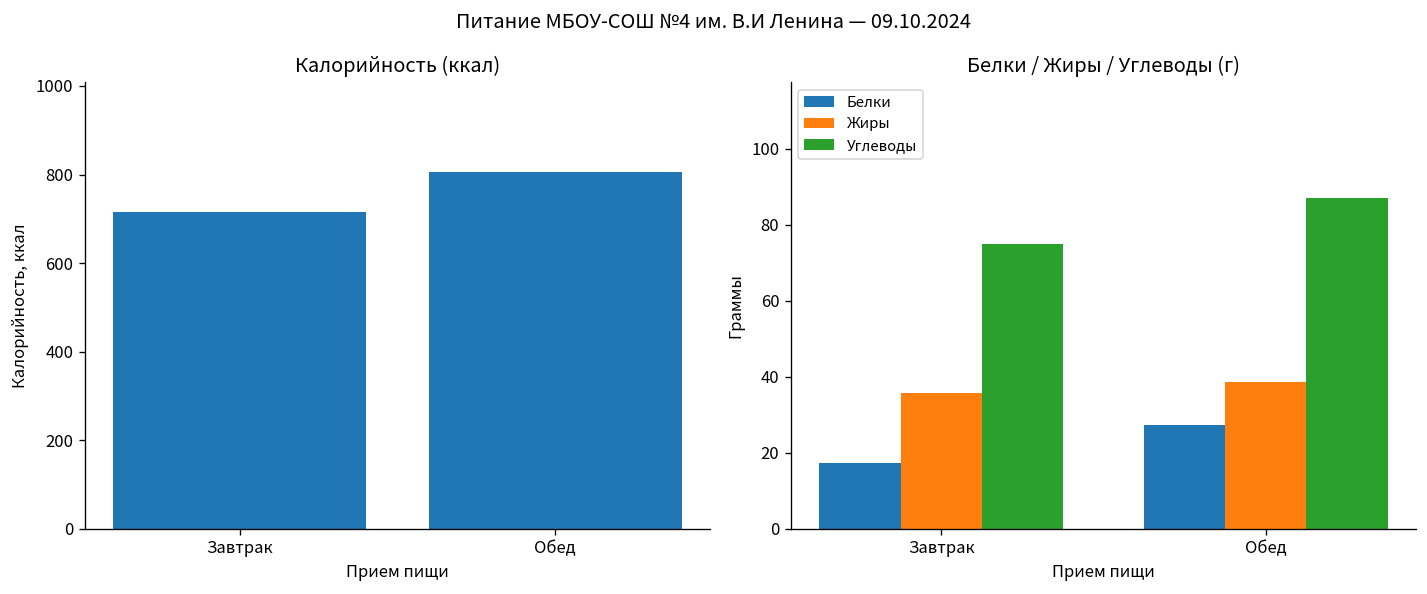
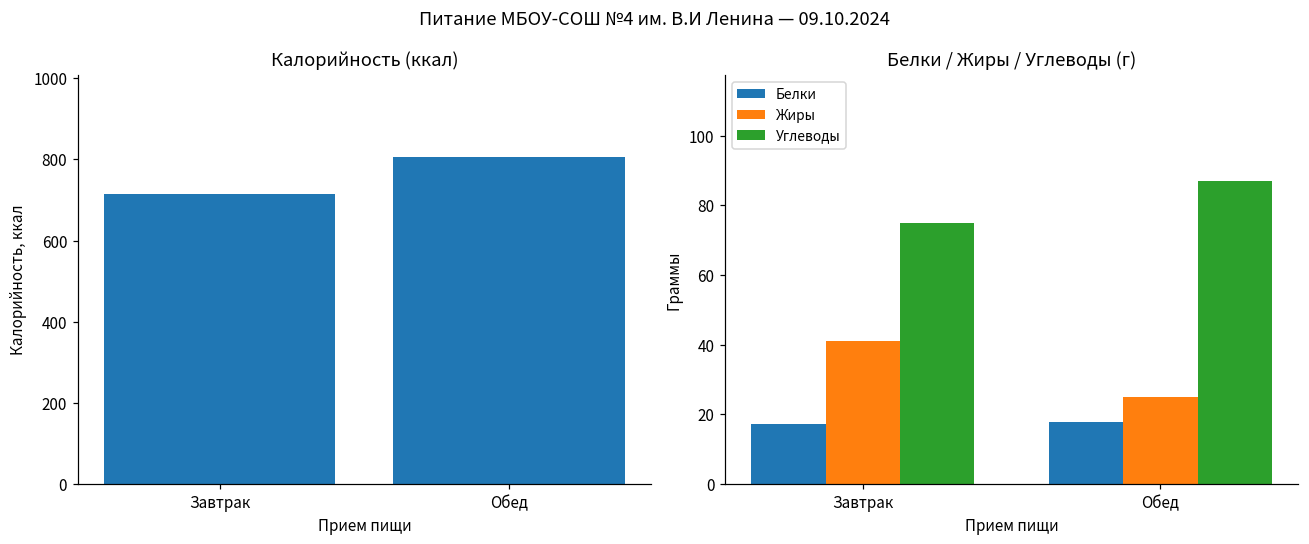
Белки / Жиры / Углеводы (г), Жиры, Завтрак: 36 -> 41
Белки / Жиры / Углеводы (г), Белки, Обед: 27 -> 18
Белки / Жиры / Углеводы (г), Жиры, Обед: 38 -> 25
